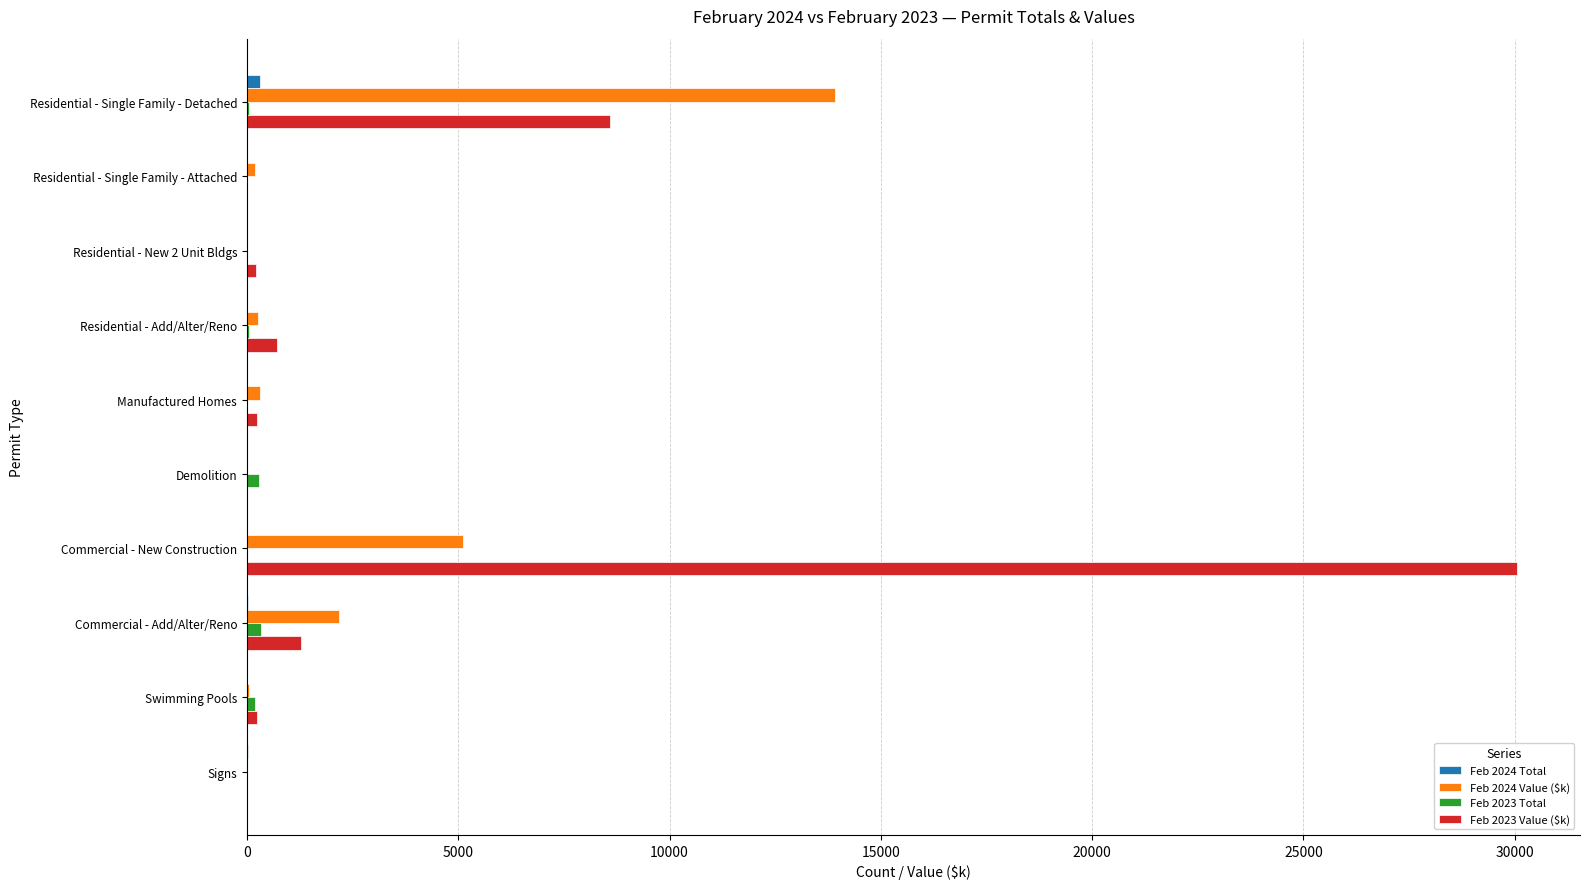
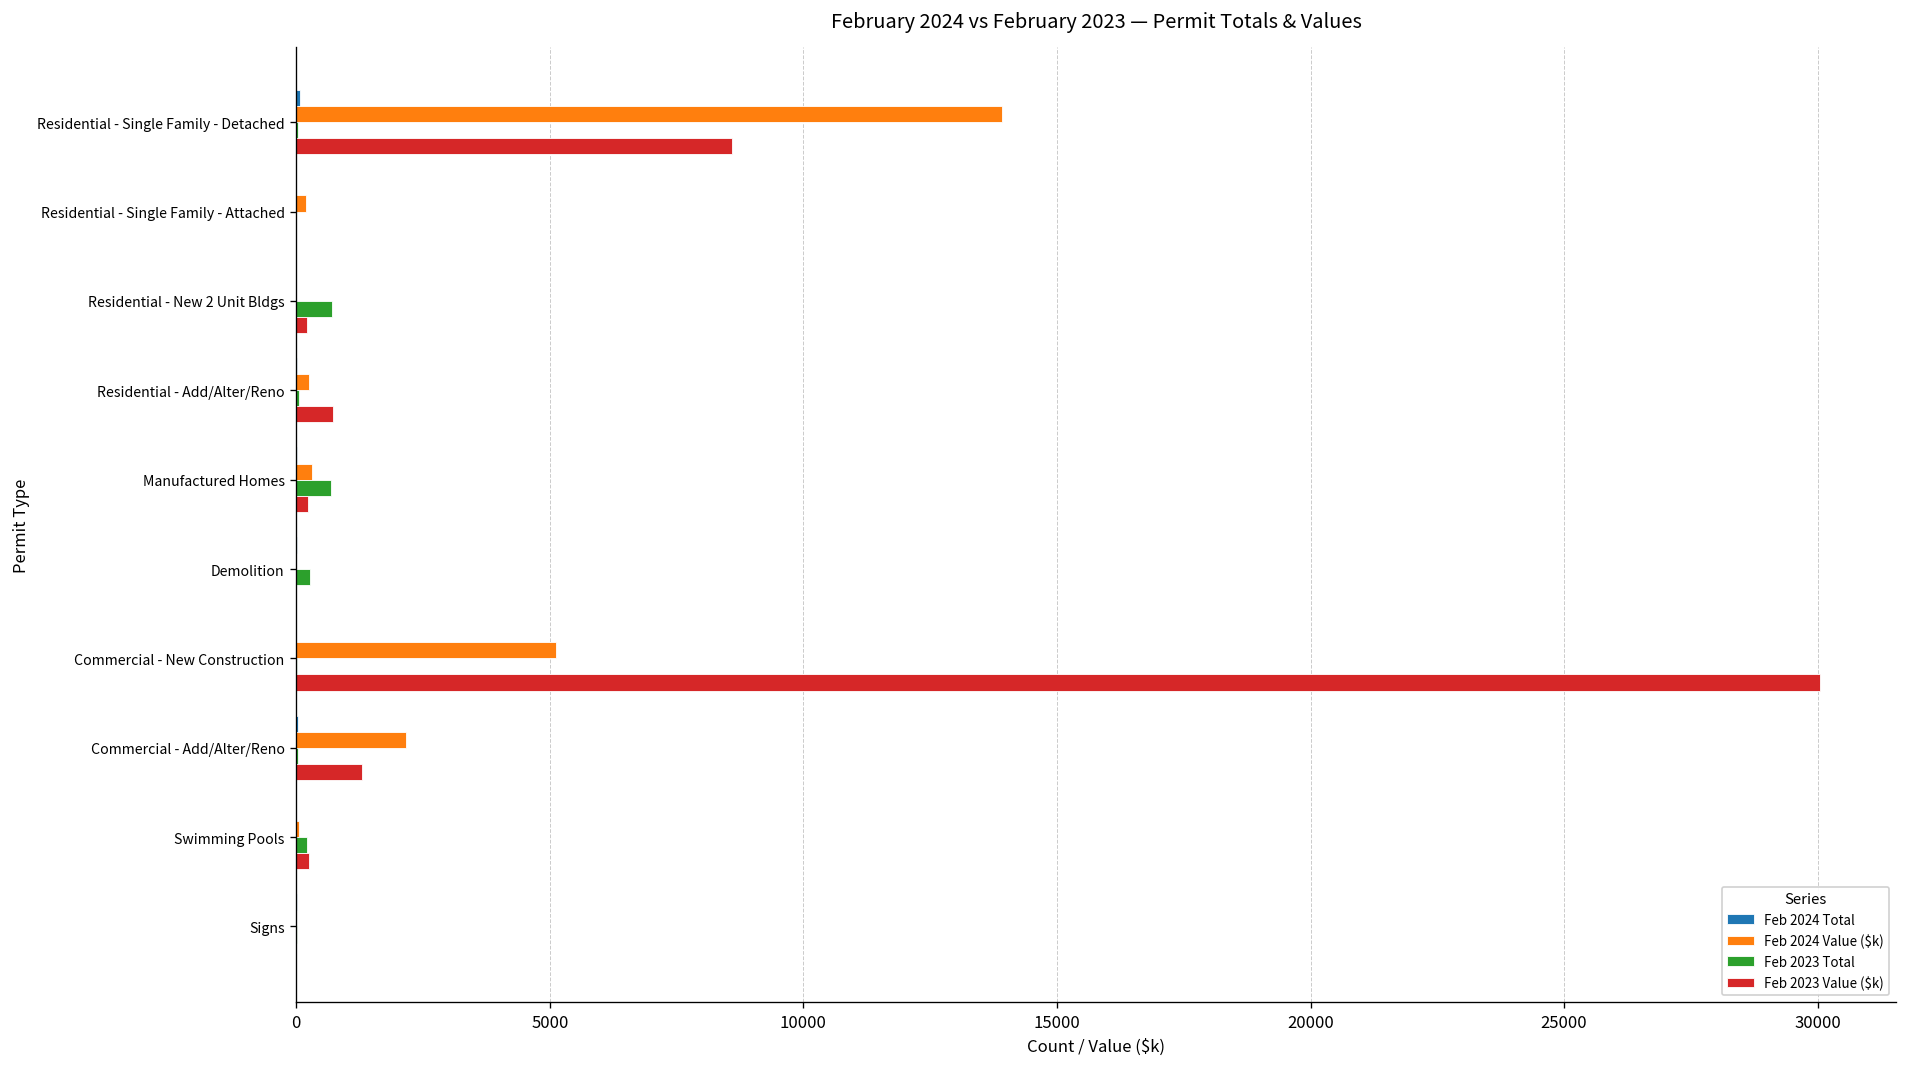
Feb 2024 Total, Residential - Single Family - Detached: 300 -> 100
Feb 2023 Total, Residential - New 2 Unit Bldgs: 0 -> 700
Feb 2023 Total, Manufactured Homes: 0 -> 700
Feb 2023 Total, Commercial - Add/Alter/Reno: 300 -> 0
